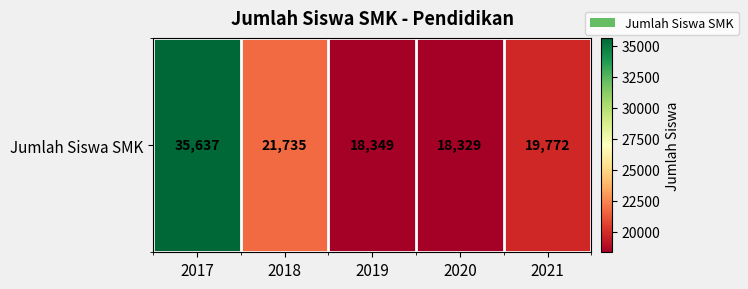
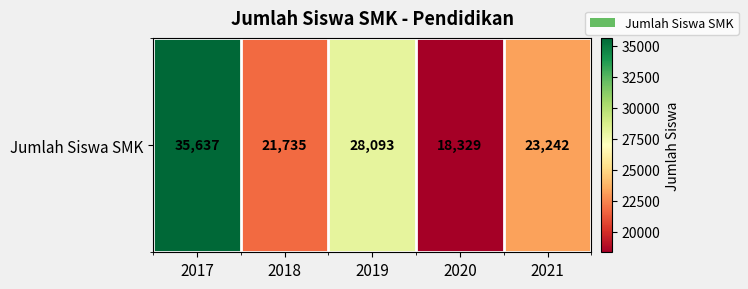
Jumlah Siswa SMK, 2019: 18,349 -> 28,093
Jumlah Siswa SMK, 2021: 19,772 -> 23,242
